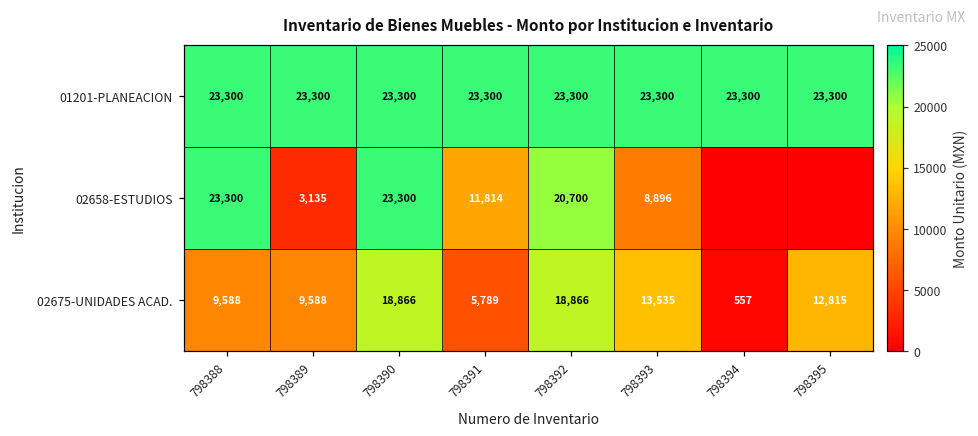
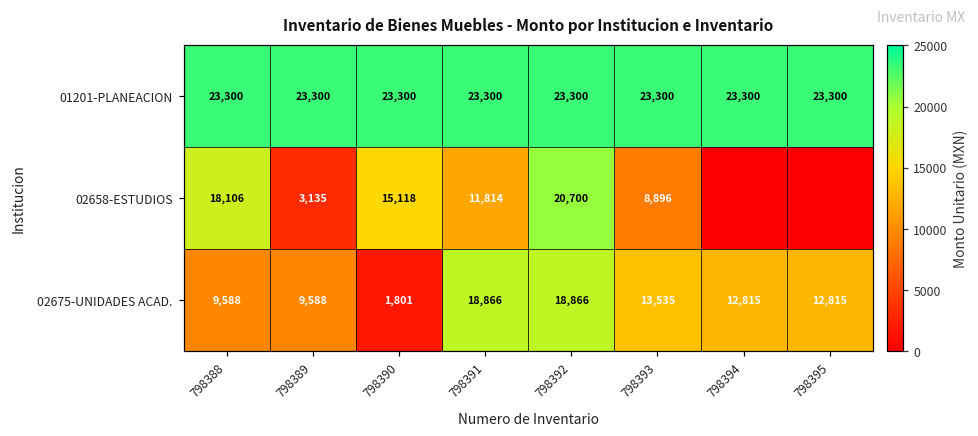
02658-ESTUDIOS, 798388: 23,300 -> 18,106
02658-ESTUDIOS, 798390: 23,300 -> 15,118
02675-UNIDADES ACAD., 798390: 18,866 -> 1,801
02675-UNIDADES ACAD., 798391: 5,789 -> 18,866
02675-UNIDADES ACAD., 798394: 557 -> 12,815
